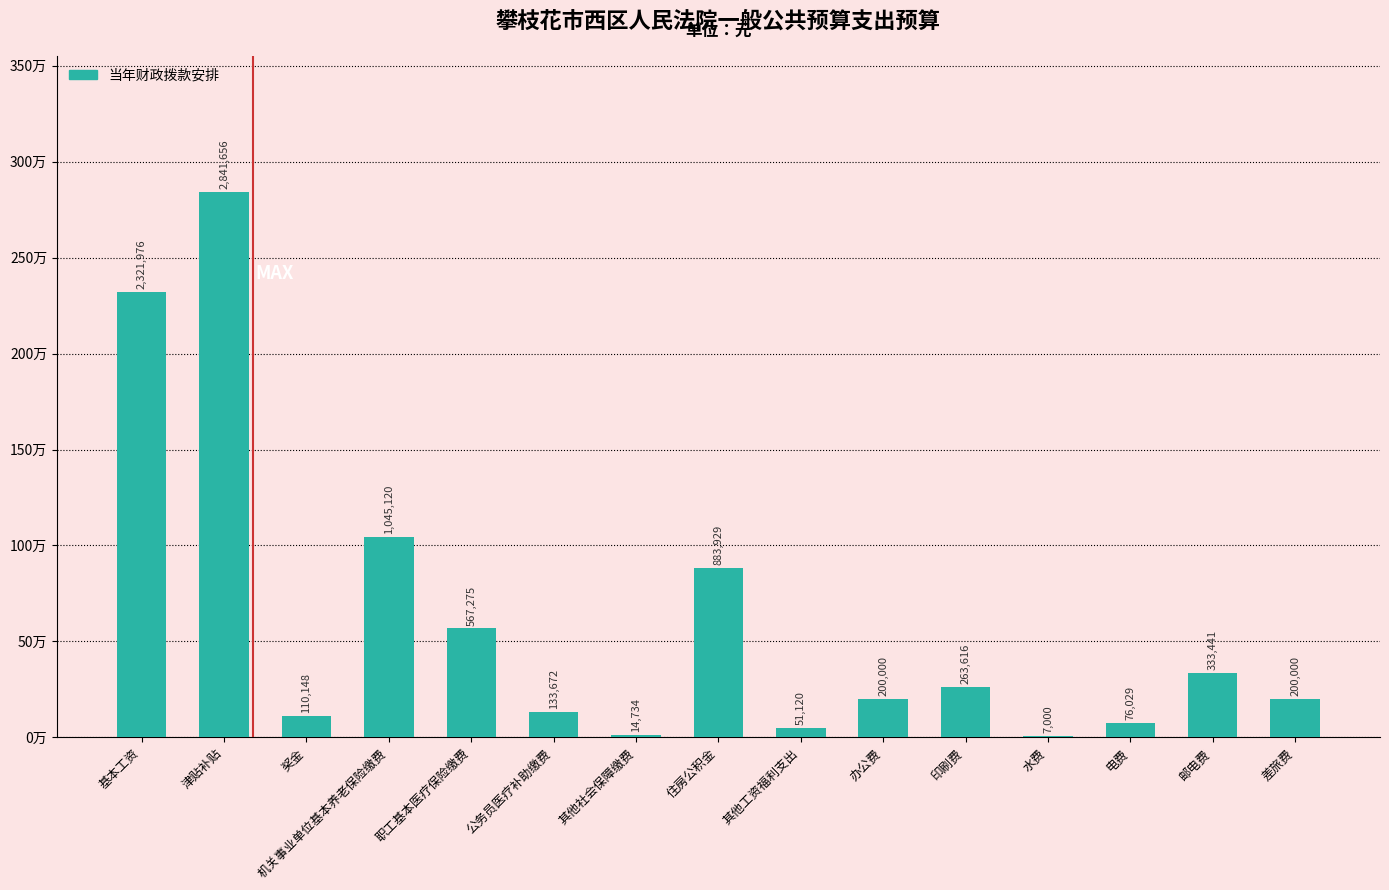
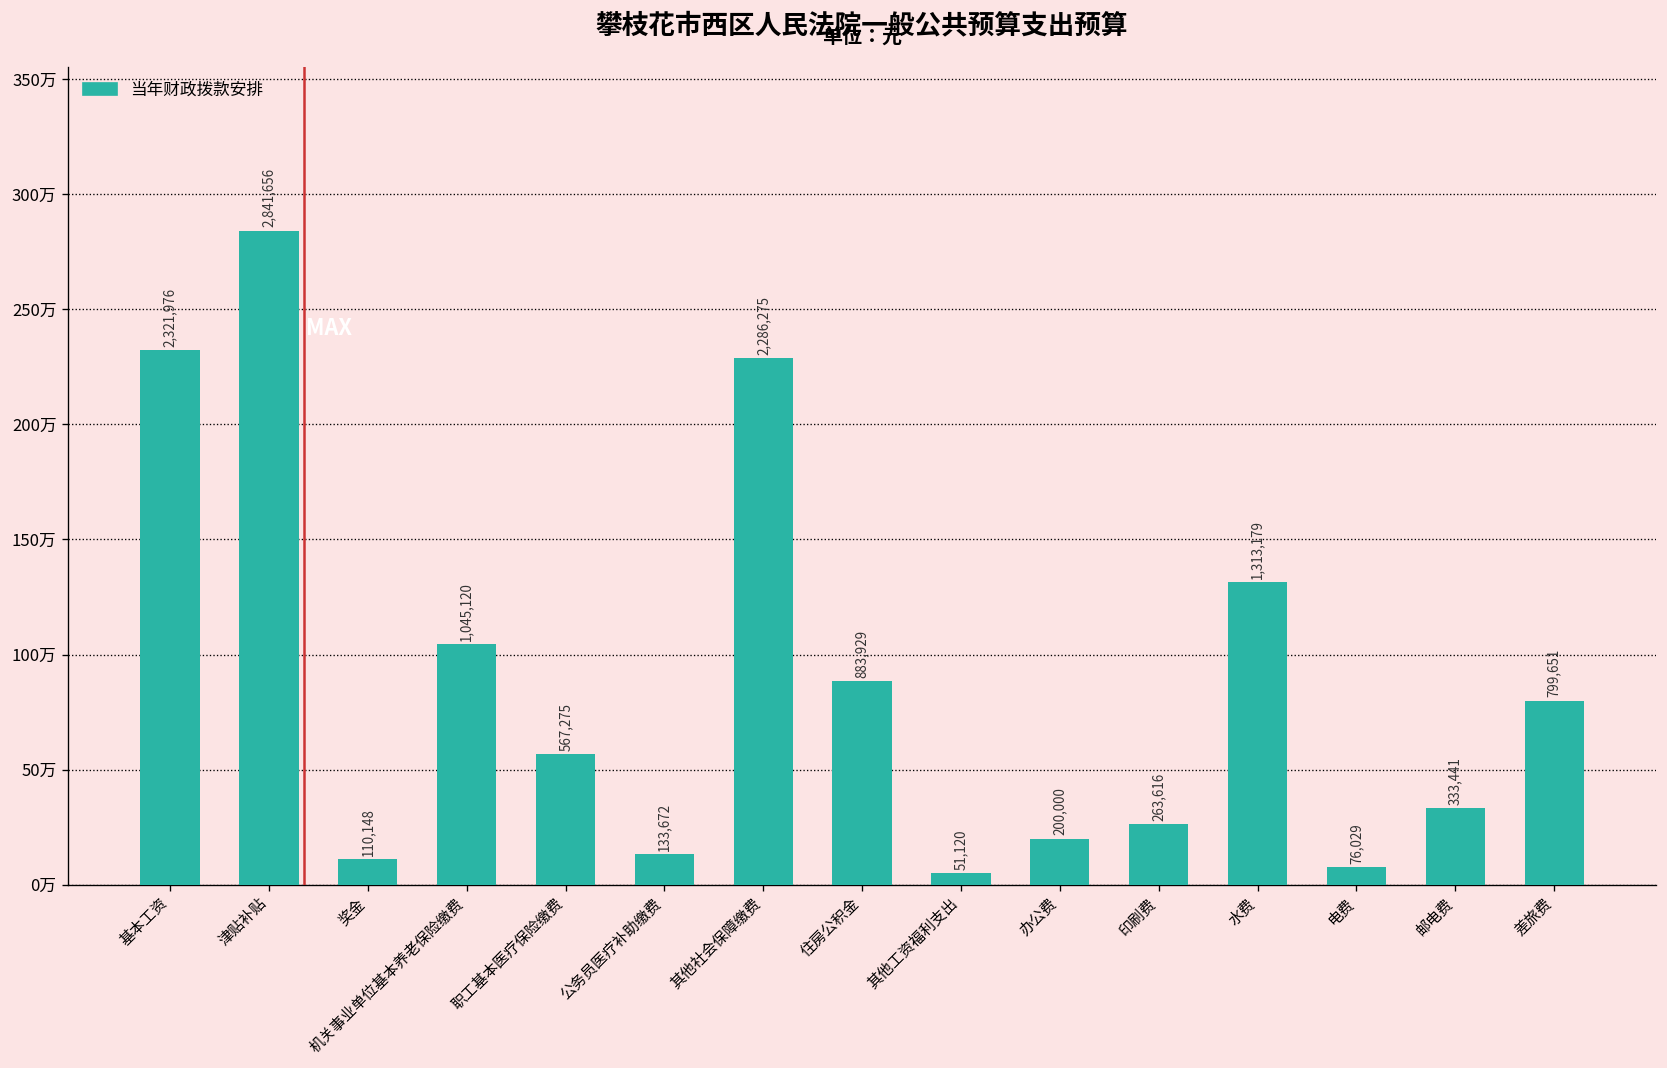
其他社会保障缴费: 14,734 -> 2,286,275
水费: 7,000 -> 1,313,179
差旅费: 200,000 -> 799,651
